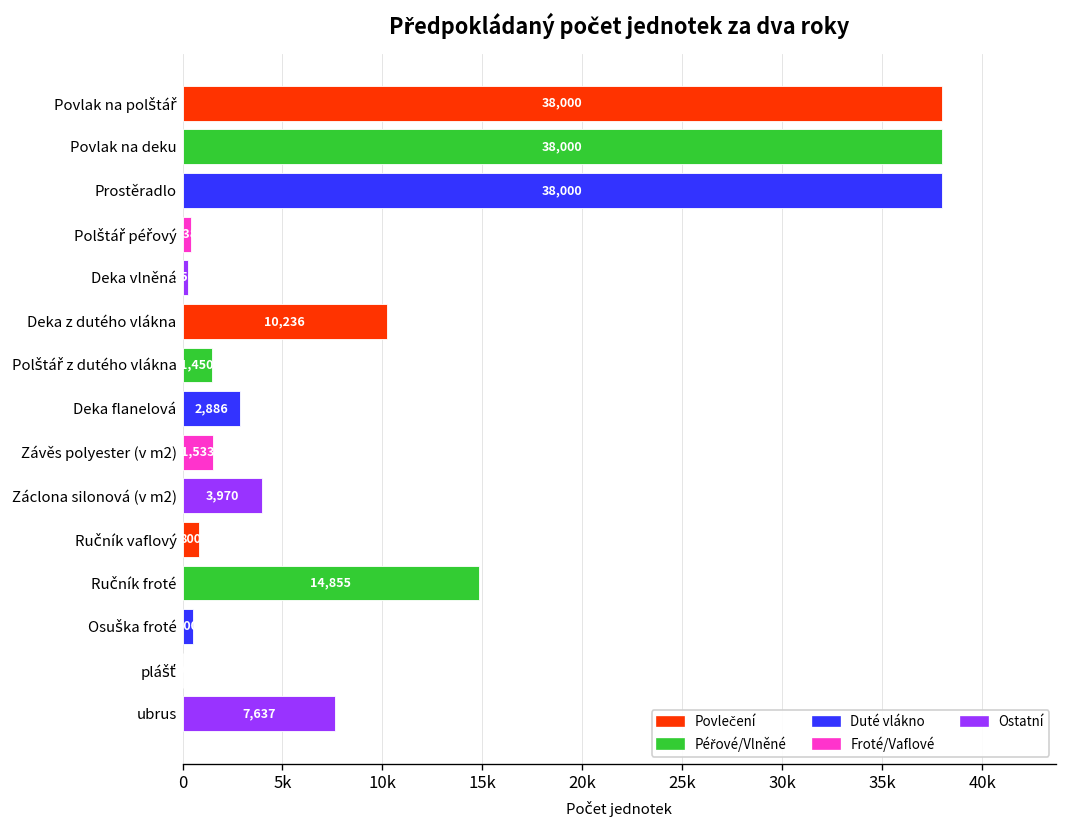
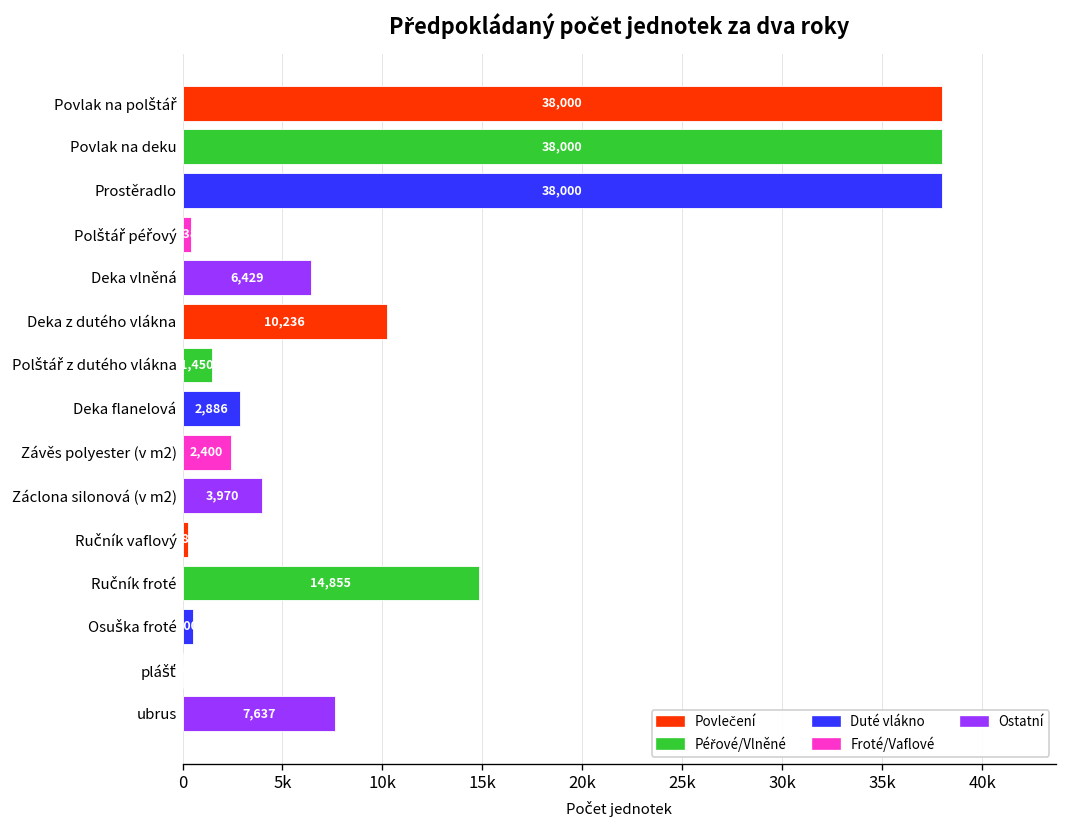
Deka vlněná: 300 -> 6400
Závěs polyester (v m2): 1,533 -> 2,400
Ručník vaflový: 800 -> 300
